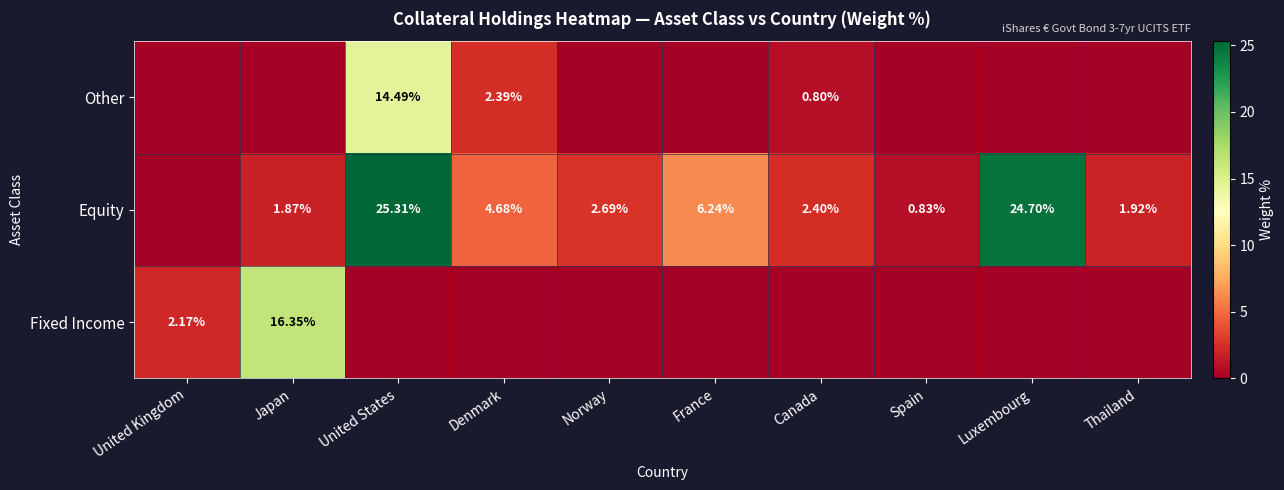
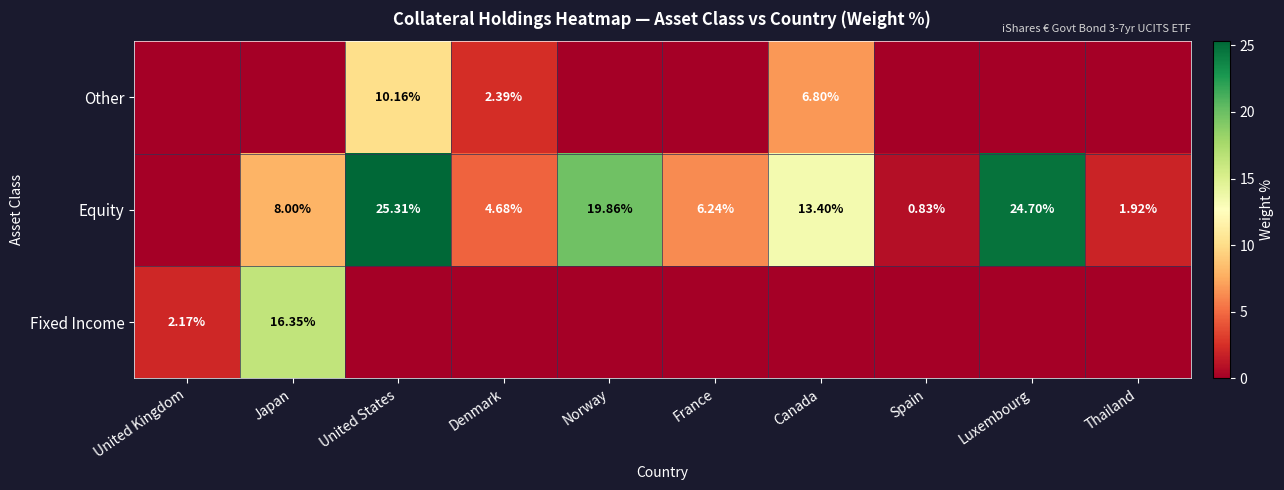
Other, United States: 14.49% -> 10.16%
Other, Canada: 0.80% -> 6.80%
Equity, Japan: 1.87% -> 8.00%
Equity, Norway: 2.69% -> 19.86%
Equity, Canada: 2.40% -> 13.40%
